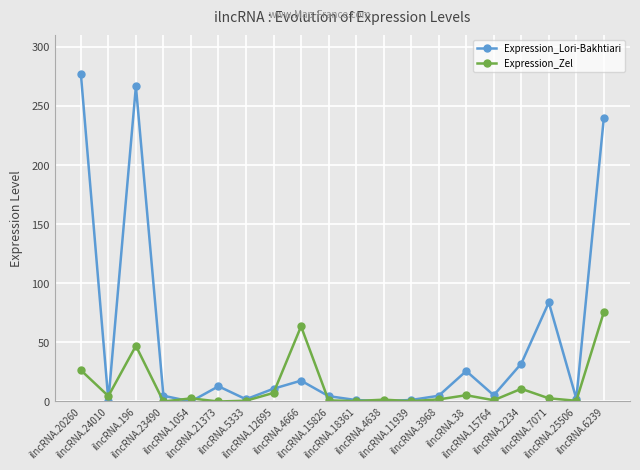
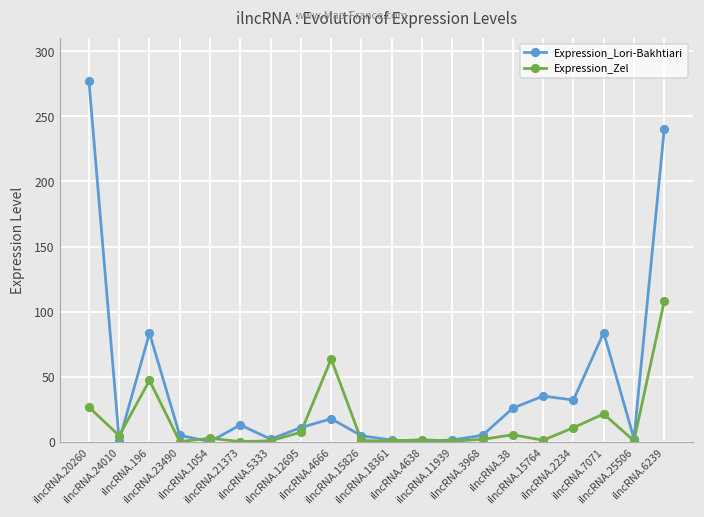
Expression_Lori-Bakhtiari, ilncRNA.196: 267 -> 83
Expression_Lori-Bakhtiari, ilncRNA.15764: 5 -> 35
Expression_Zel, ilncRNA.7071: 3 -> 21
Expression_Zel, ilncRNA.6239: 76 -> 108
